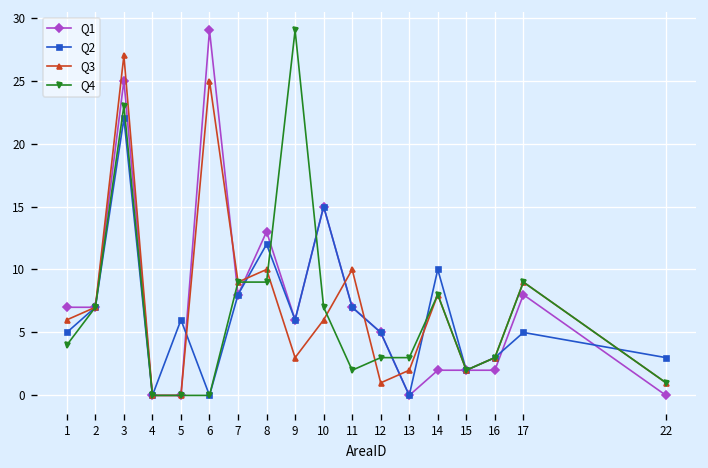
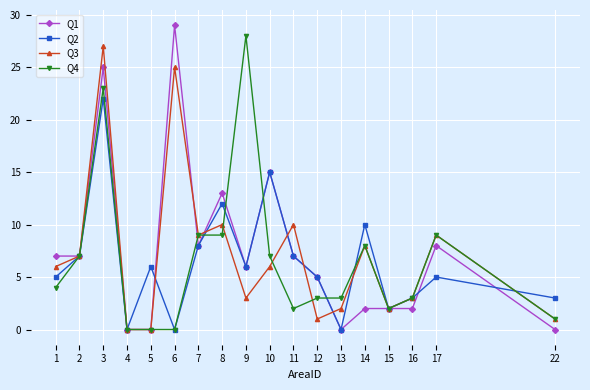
Q4, 9: 29 -> 28
